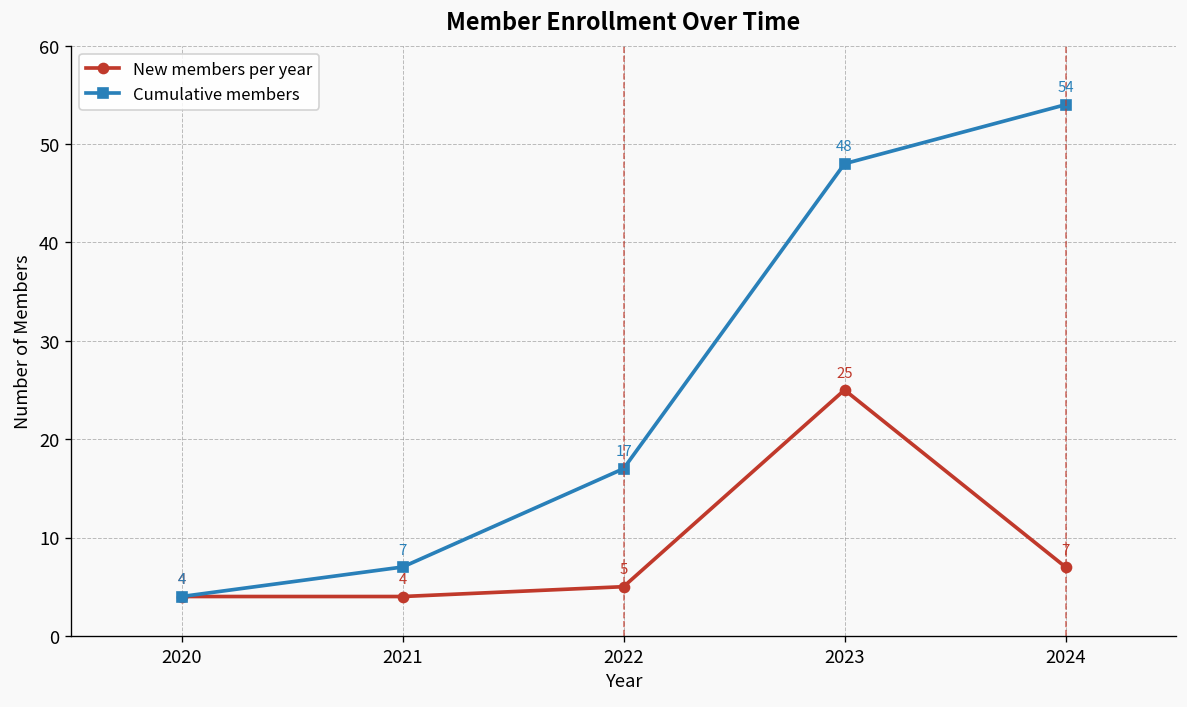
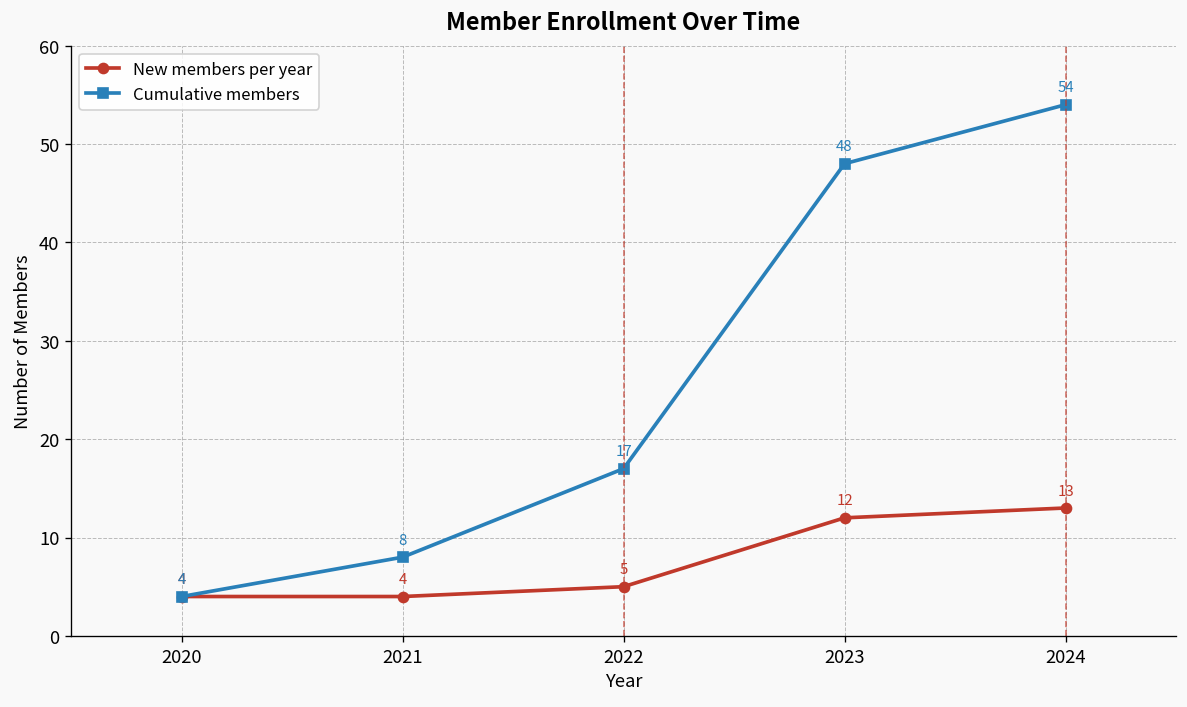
Cumulative members, 2021: 7 -> 8
New members per year, 2023: 25 -> 12
New members per year, 2024: 7 -> 13
